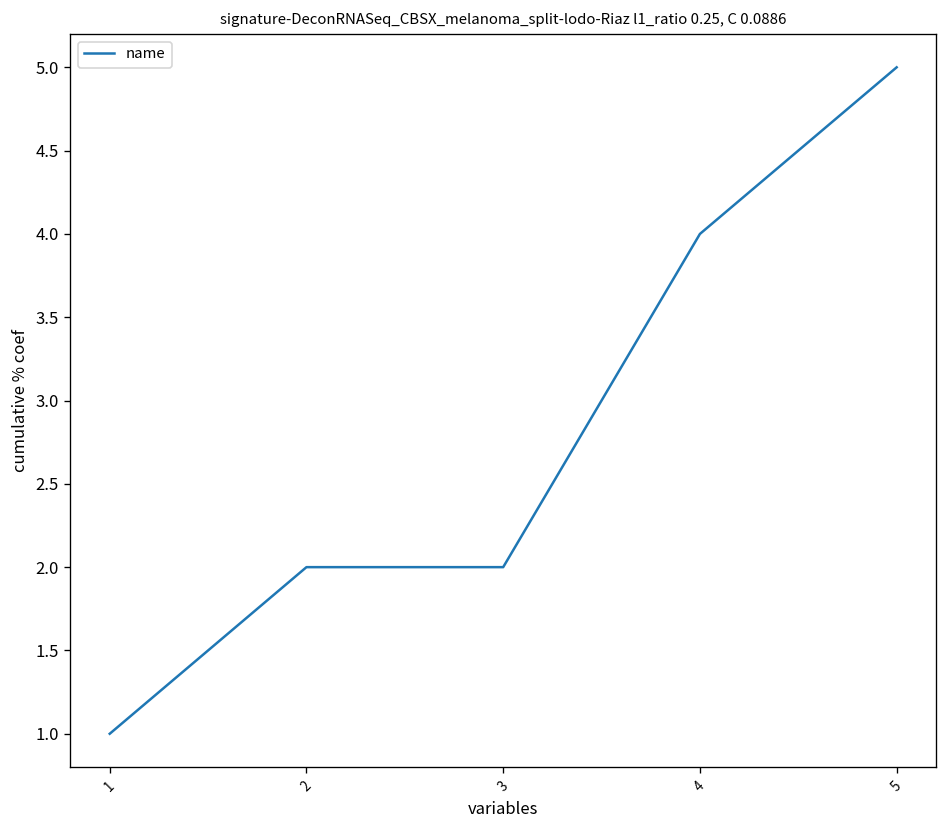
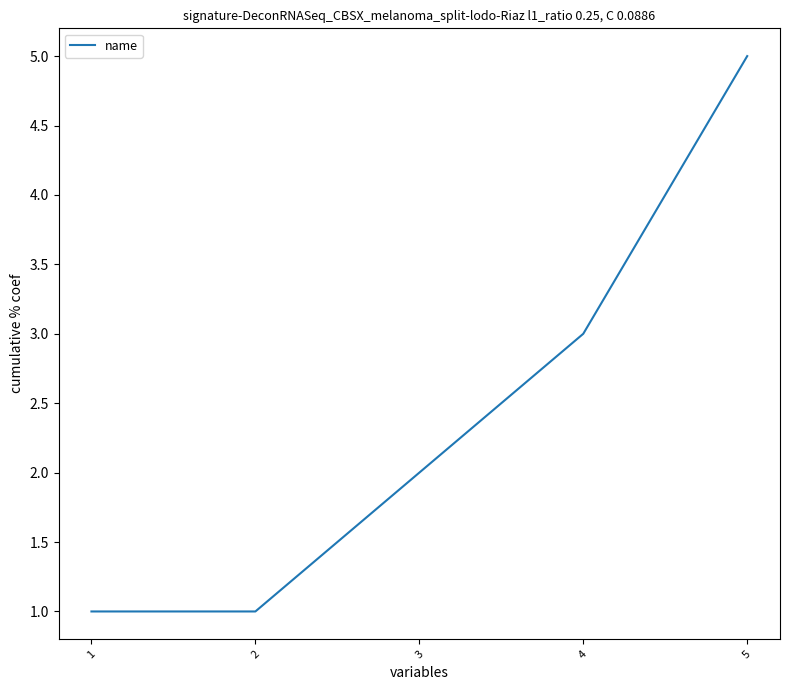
2: 2 -> 1
4: 4 -> 3
